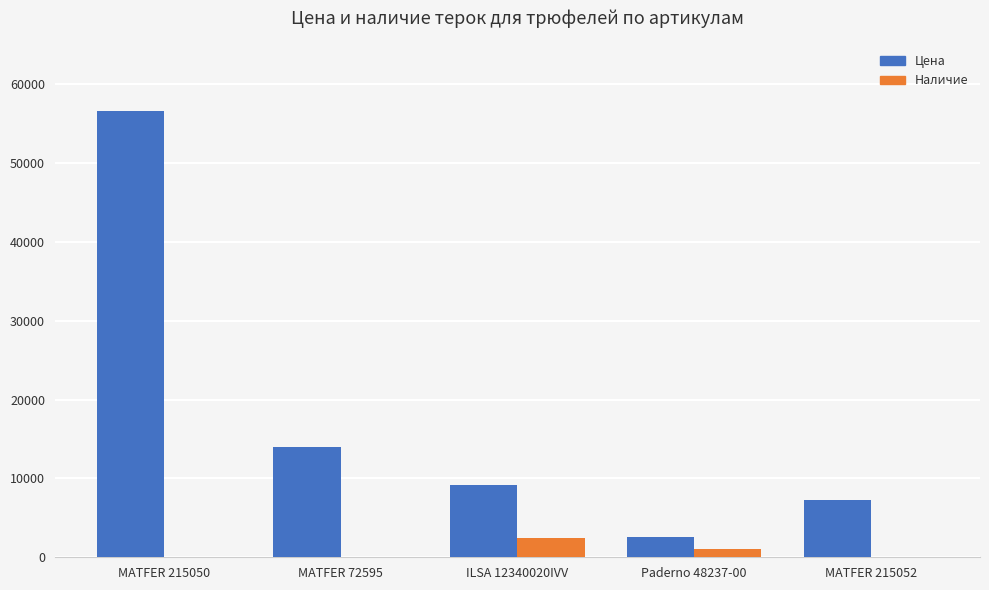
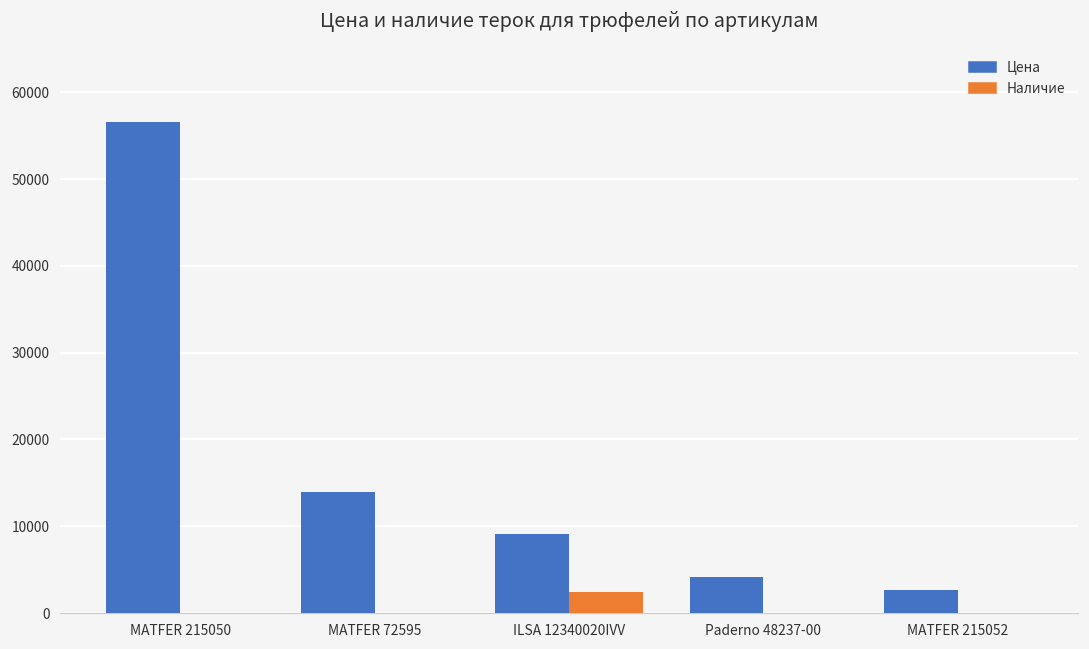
Цена, Paderno 48237-00: 3000 -> 4000
Наличие, Paderno 48237-00: 1000 -> 0
Цена, MATFER 215052: 7000 -> 3000
